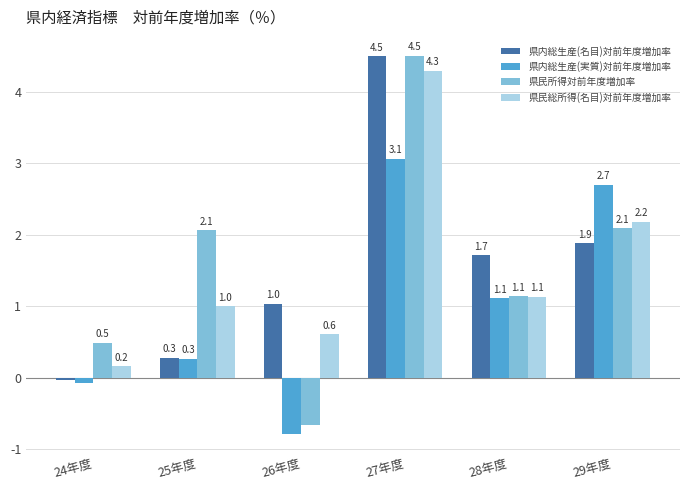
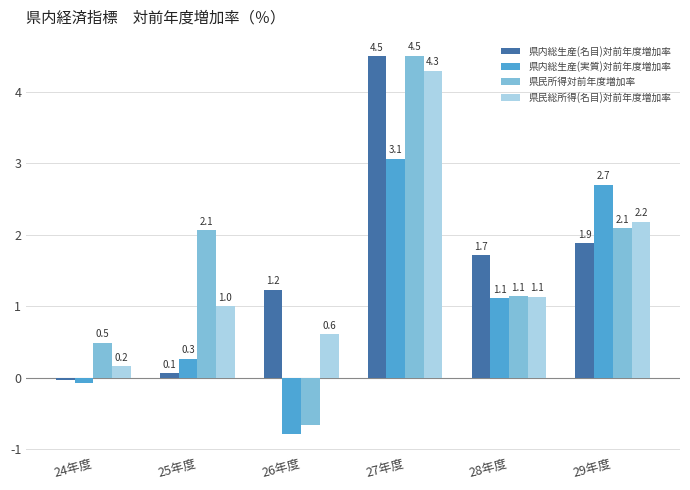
県内総生産(名目)対前年度増加率, 25年度: 0.3 -> 0.1
県内総生産(名目)対前年度増加率, 26年度: 1.0 -> 1.2
